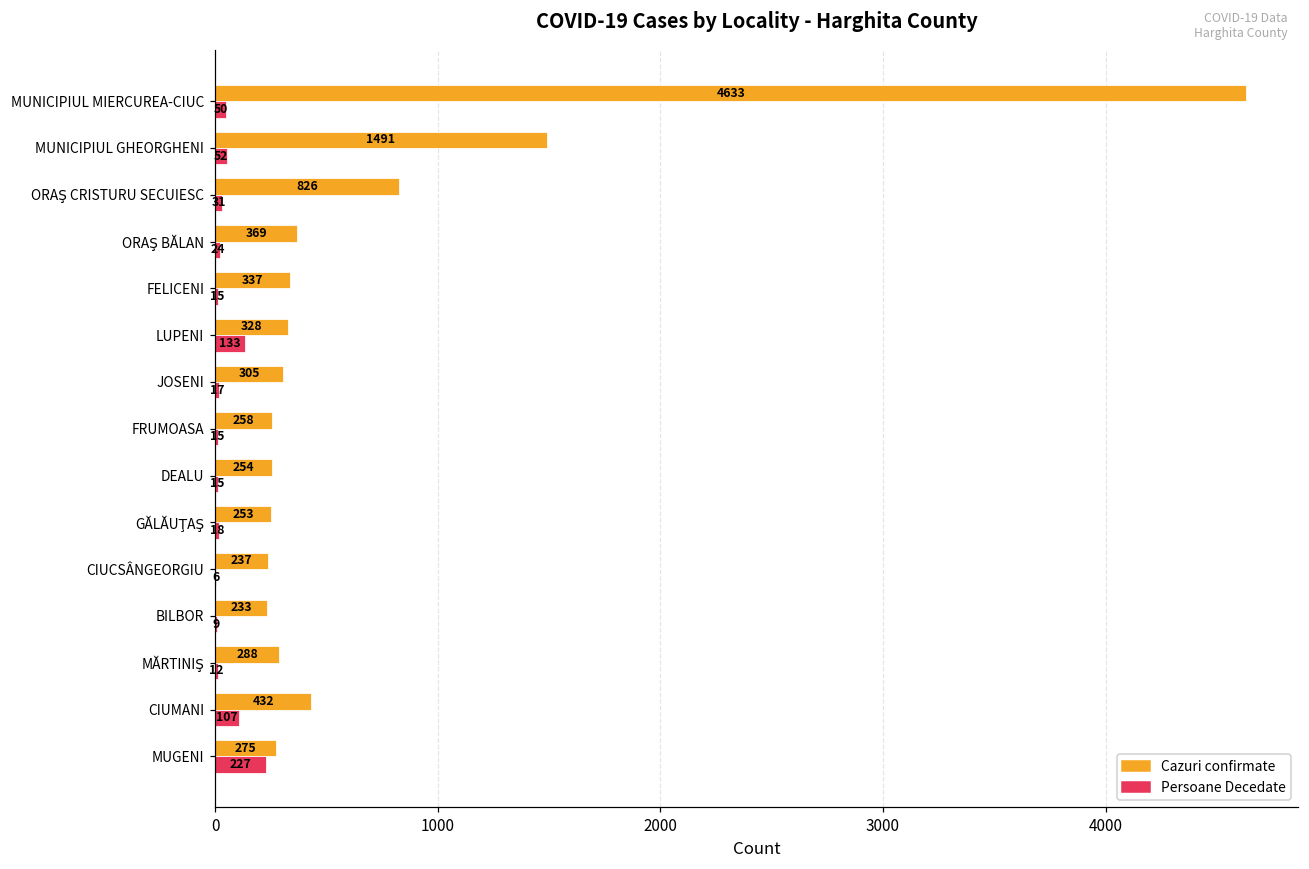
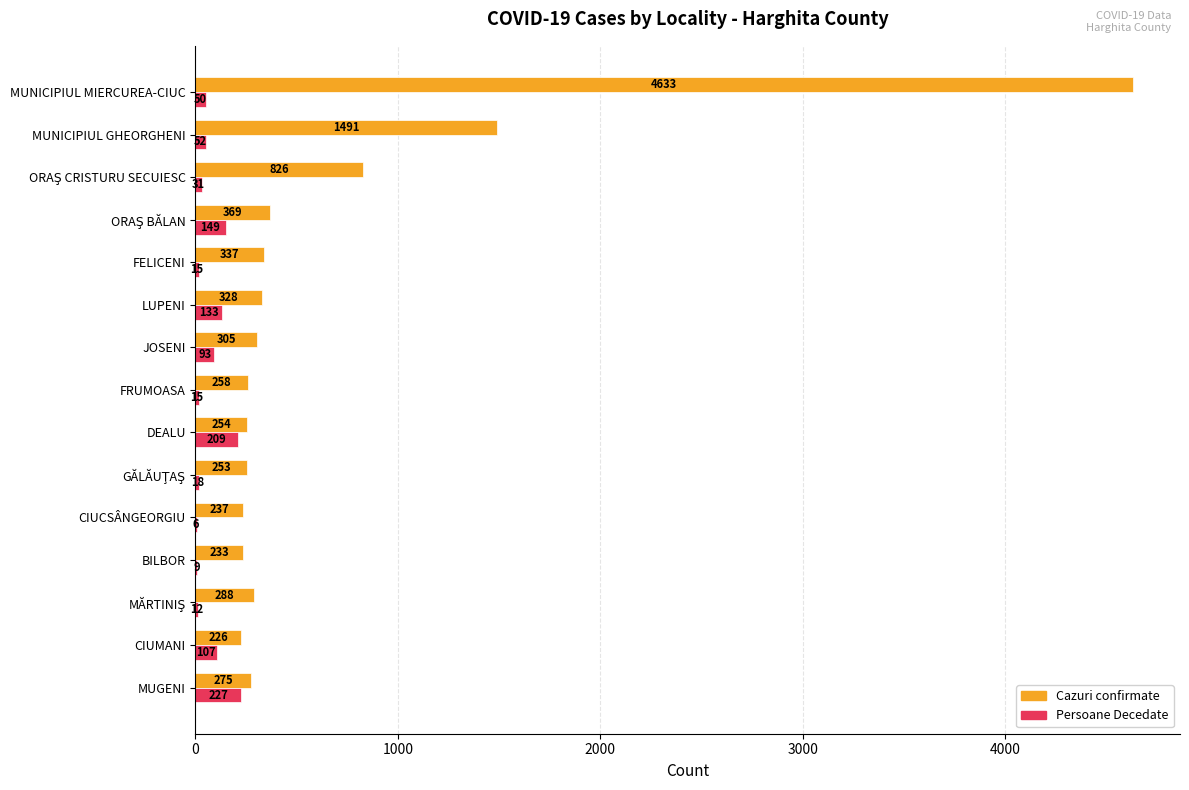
Persoane Decedate, ORAŞ BĂLAN: 24 -> 149
Persoane Decedate, JOSENI: 17 -> 93
Persoane Decedate, DEALU: 15 -> 209
Cazuri confirmate, CIUMANI: 432 -> 226
